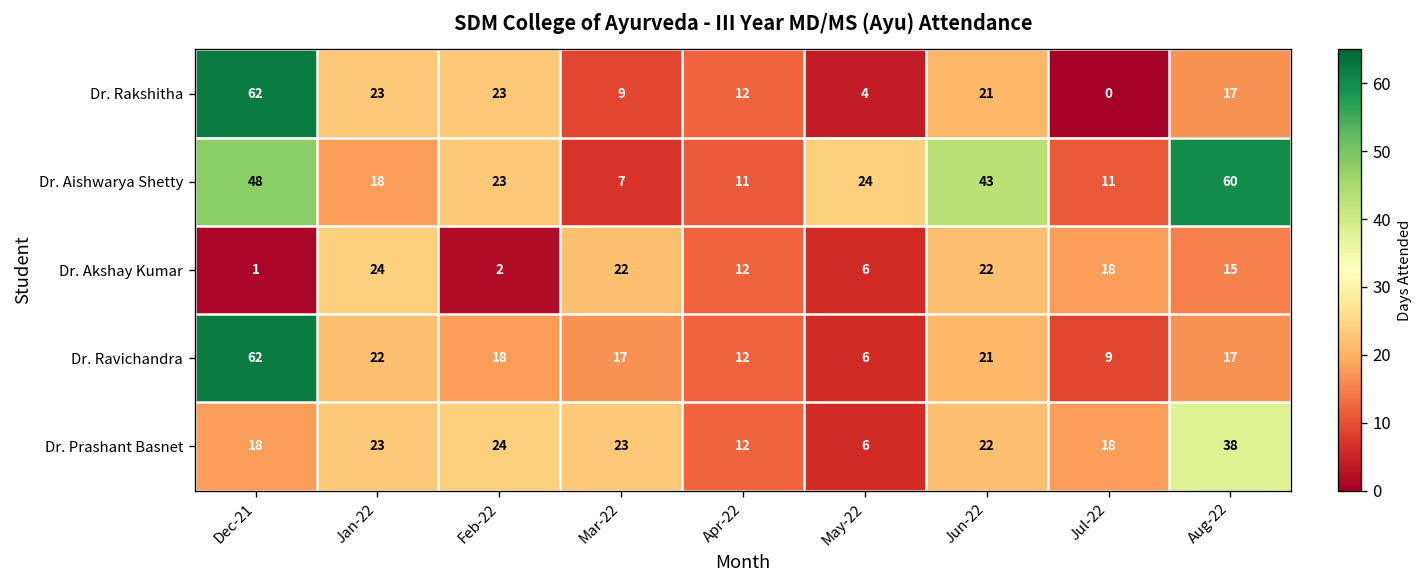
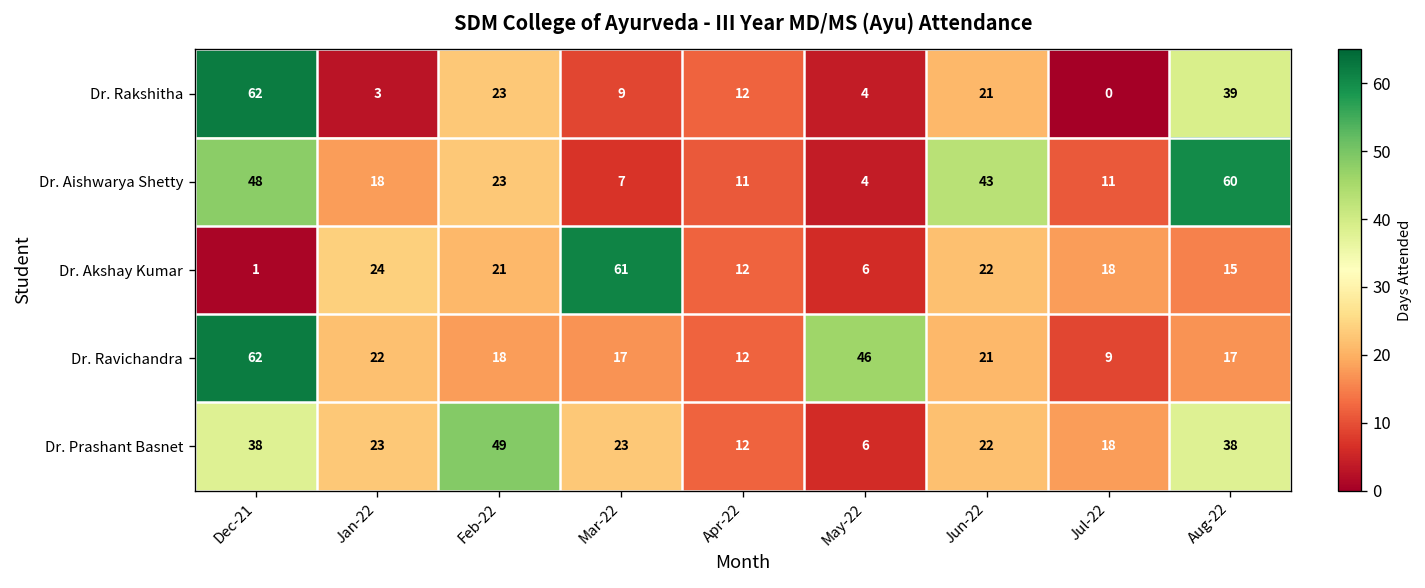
Dr. Rakshitha, Jan-22: 23 -> 3
Dr. Rakshitha, Aug-22: 17 -> 39
Dr. Aishwarya Shetty, May-22: 24 -> 4
Dr. Akshay Kumar, Feb-22: 2 -> 21
Dr. Akshay Kumar, Mar-22: 22 -> 61
Dr. Ravichandra, May-22: 6 -> 46
Dr. Prashant Basnet, Dec-21: 18 -> 38
Dr. Prashant Basnet, Feb-22: 24 -> 49
